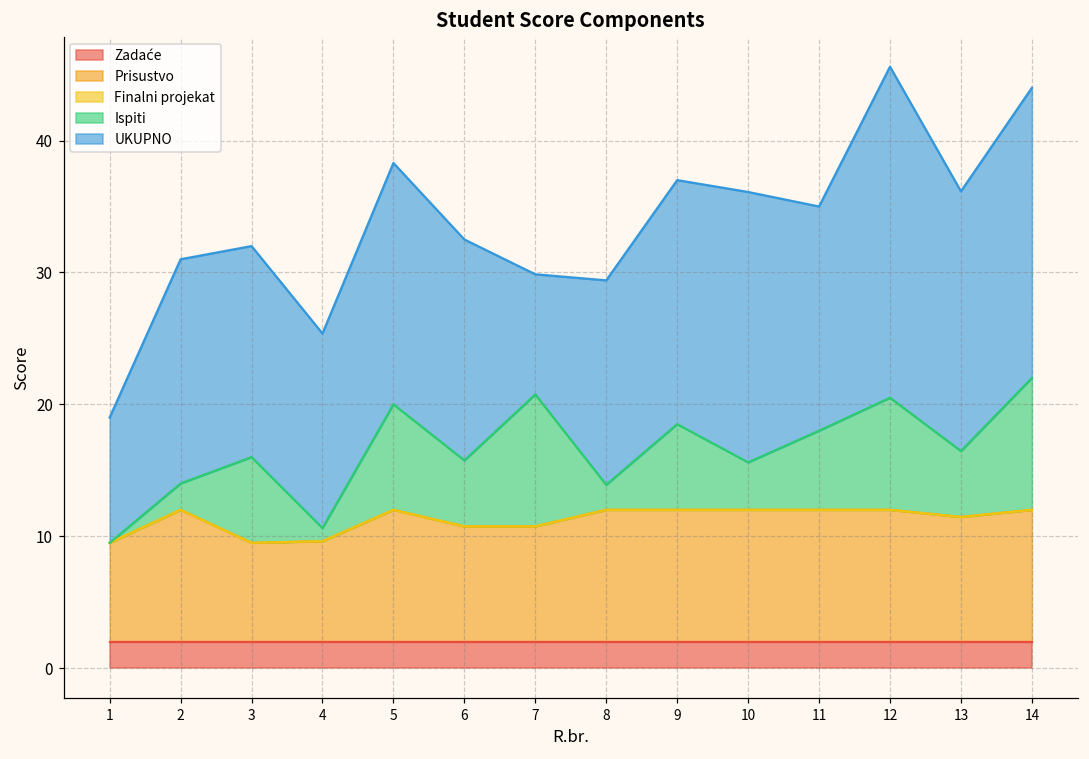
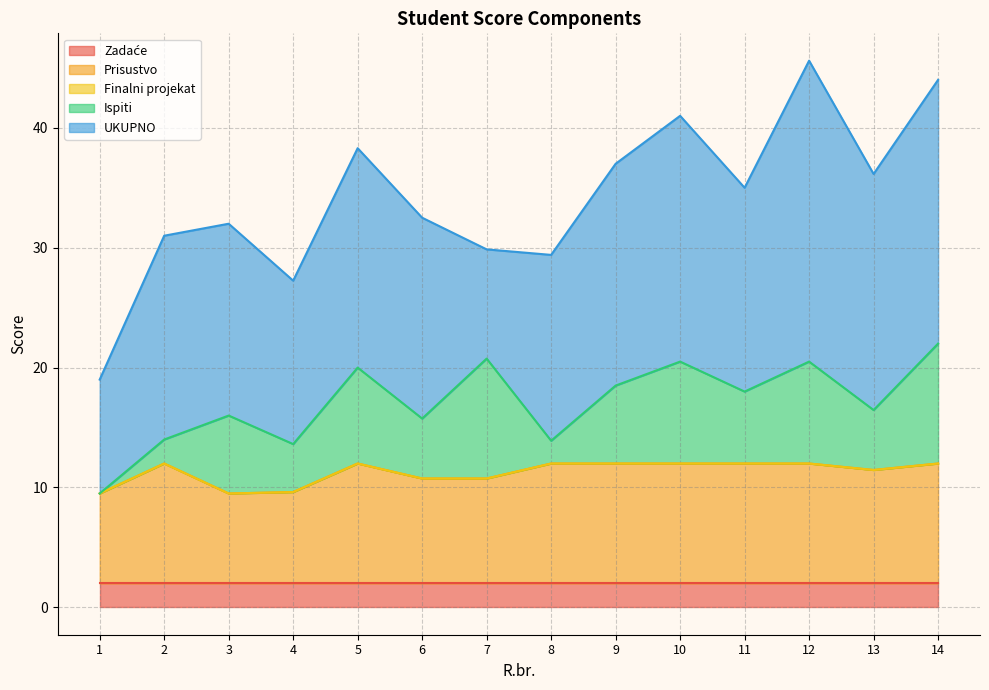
Ispiti, 4: 1 -> 4
UKUPNO, 4: 14.8 -> 13.6
Ispiti, 10: 3.6 -> 8.5
